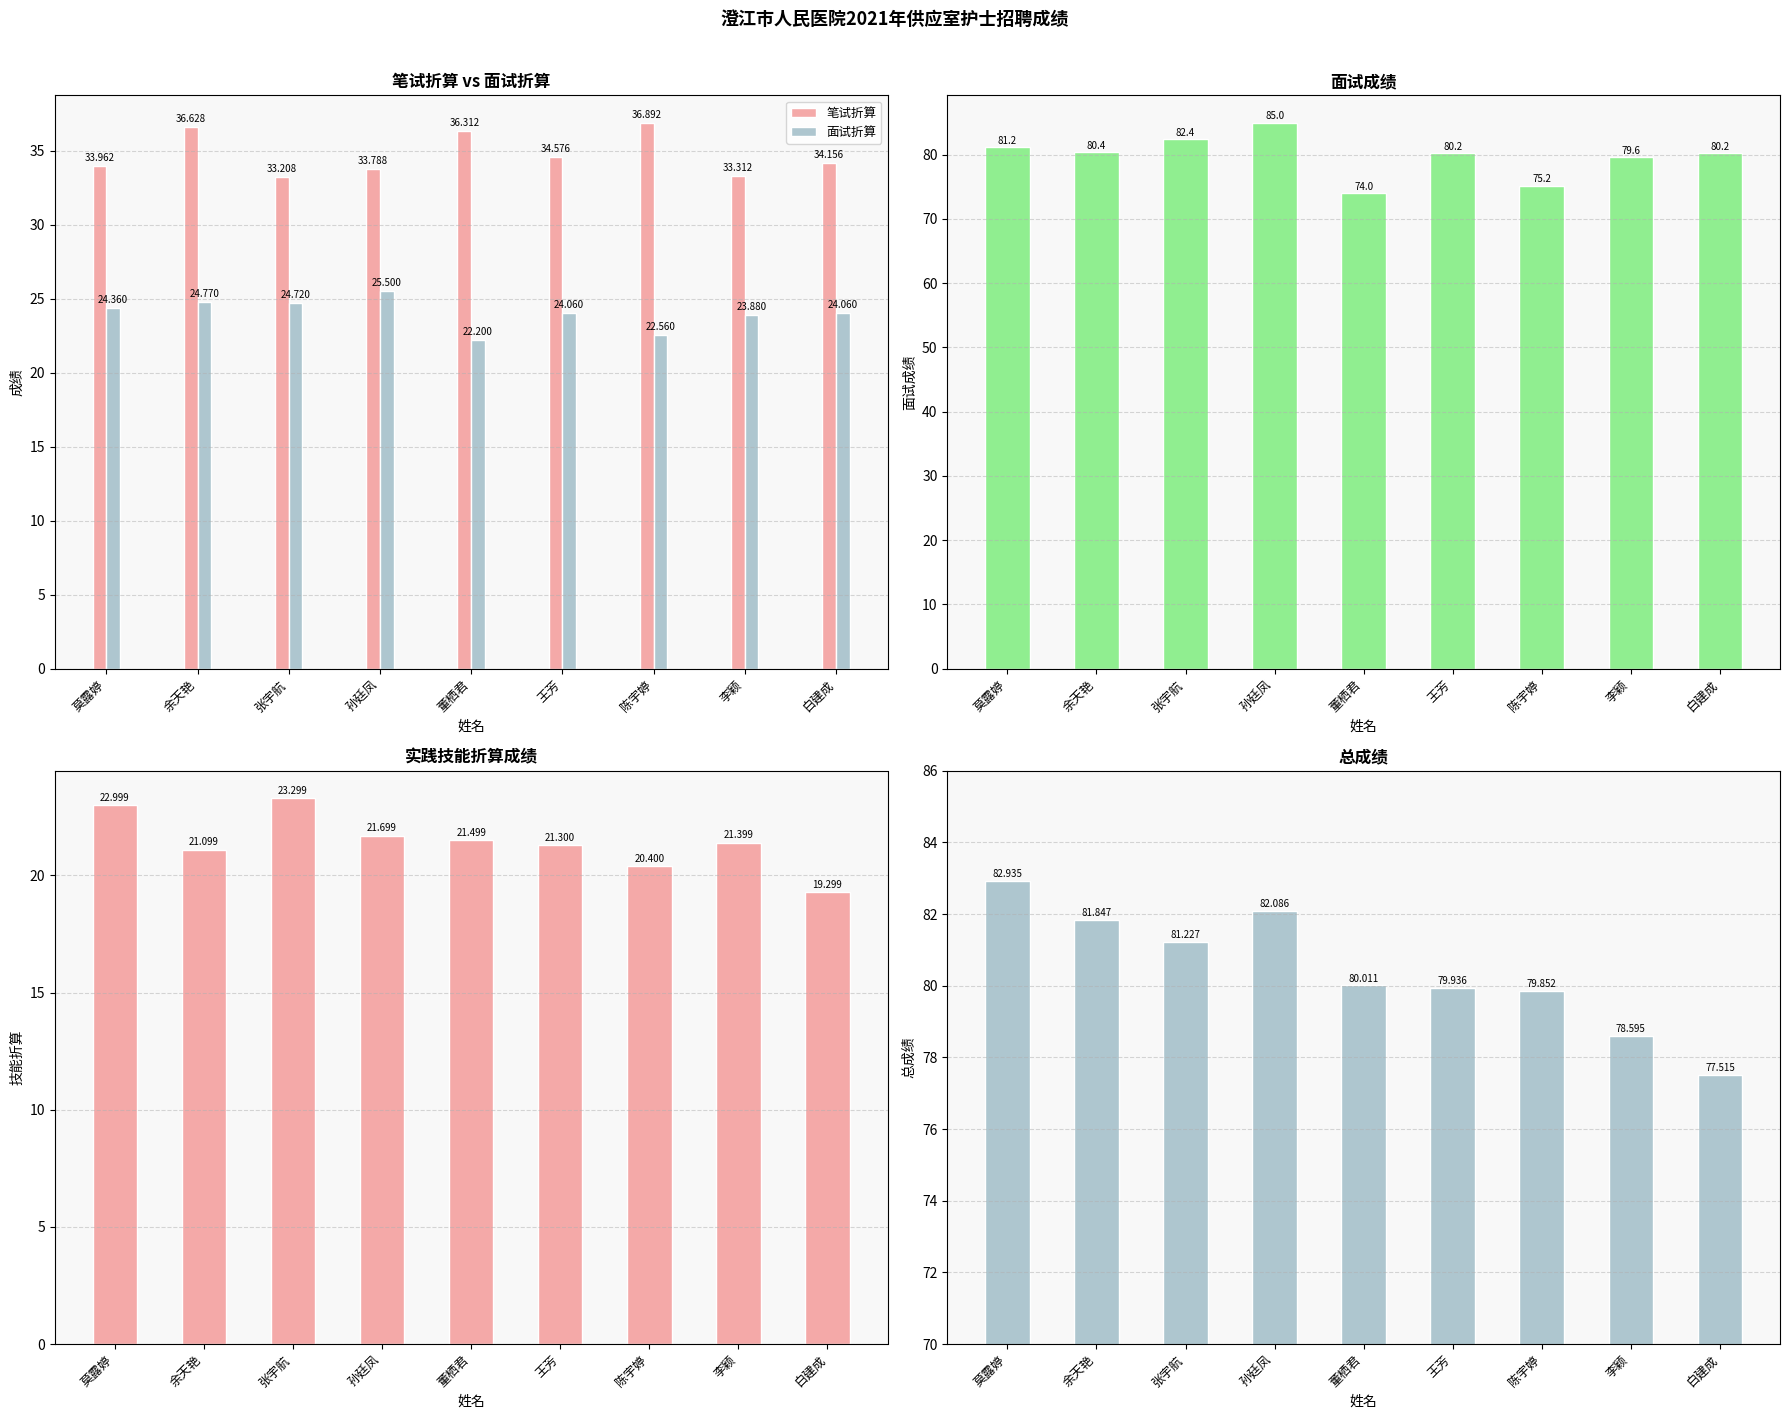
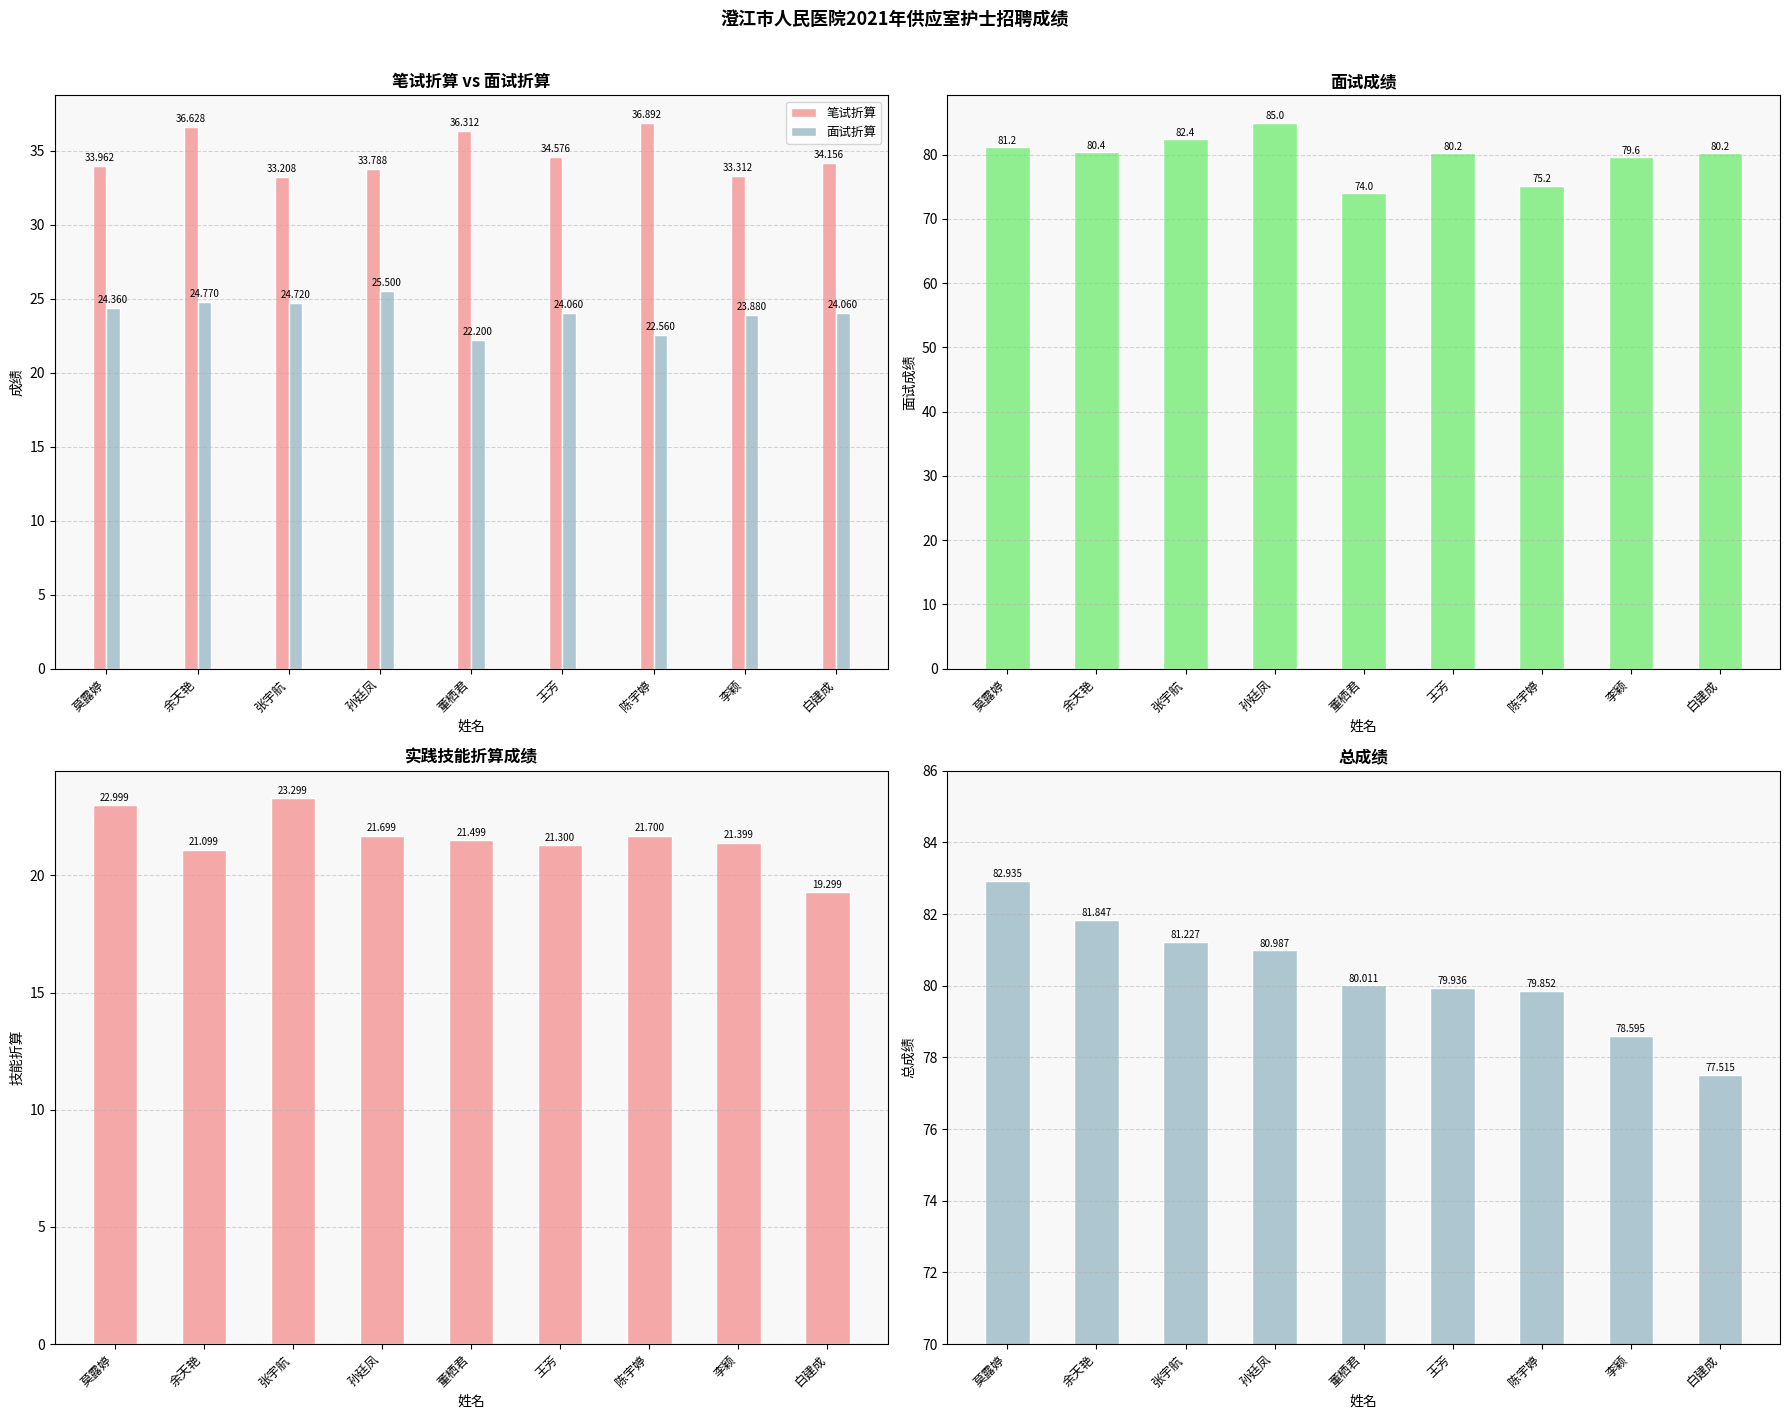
实践技能折算成绩, 陈宇婷: 20.400 -> 21.700
总成绩, 孙廷凤: 82.086 -> 80.987
